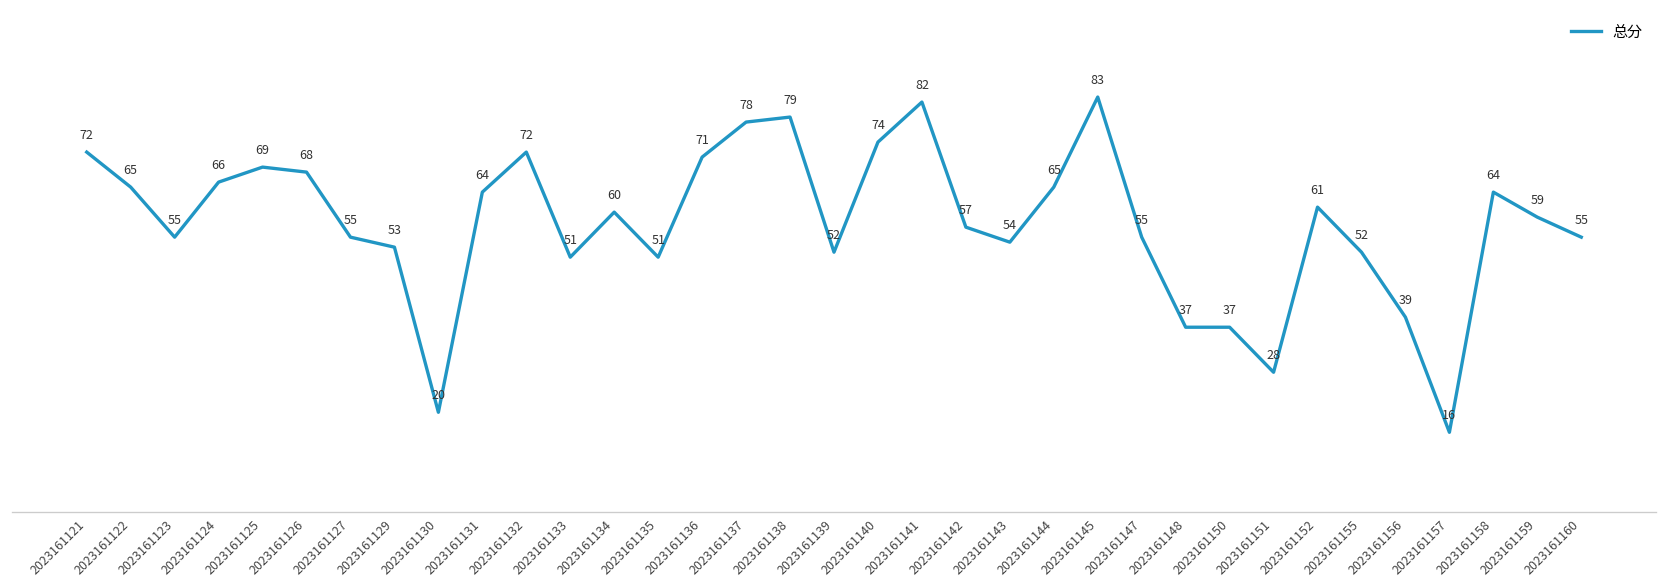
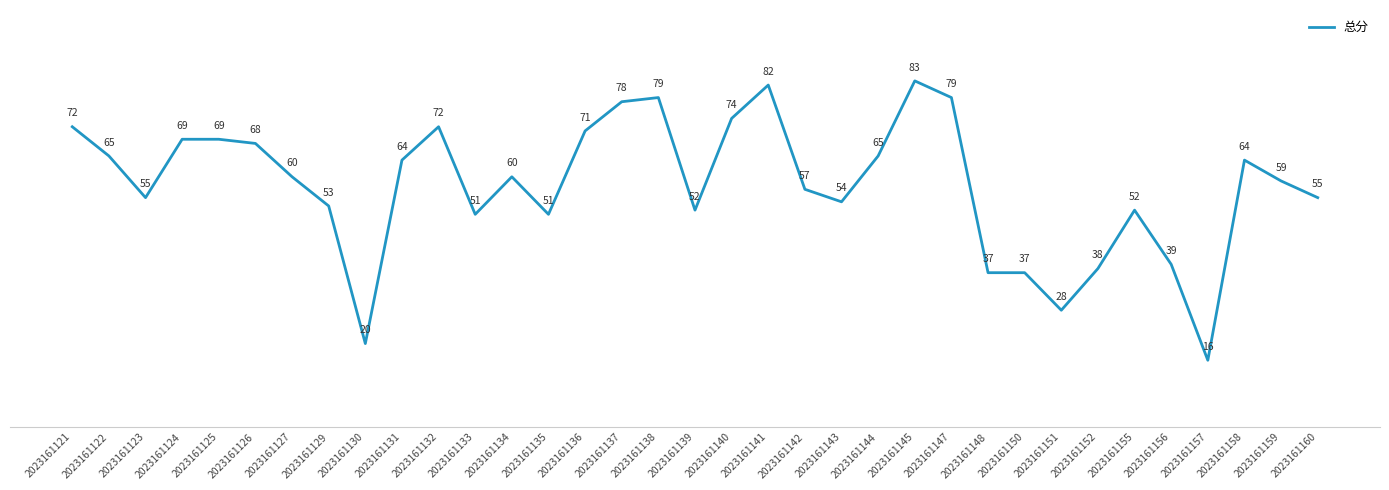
2023161124: 66 -> 69
2023161127: 55 -> 60
2023161147: 55 -> 79
2023161152: 61 -> 38
